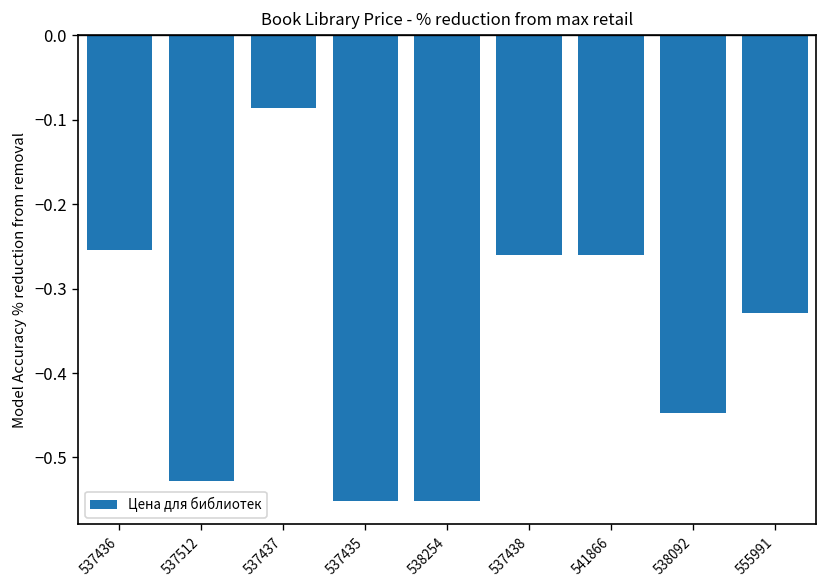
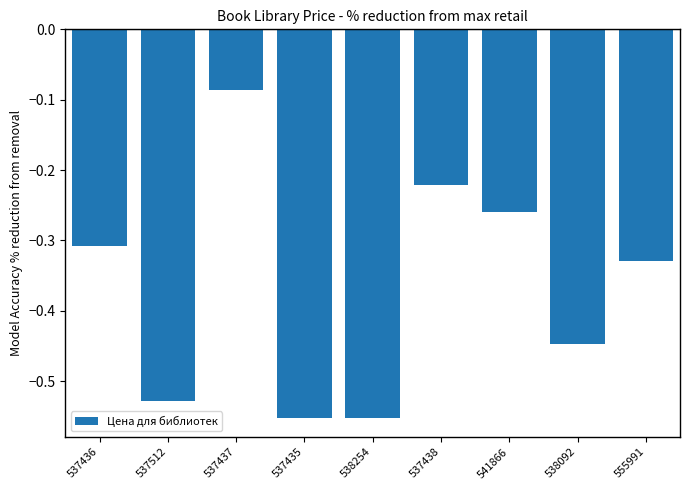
537436: -0.25 -> -0.31
537438: -0.26 -> -0.22
